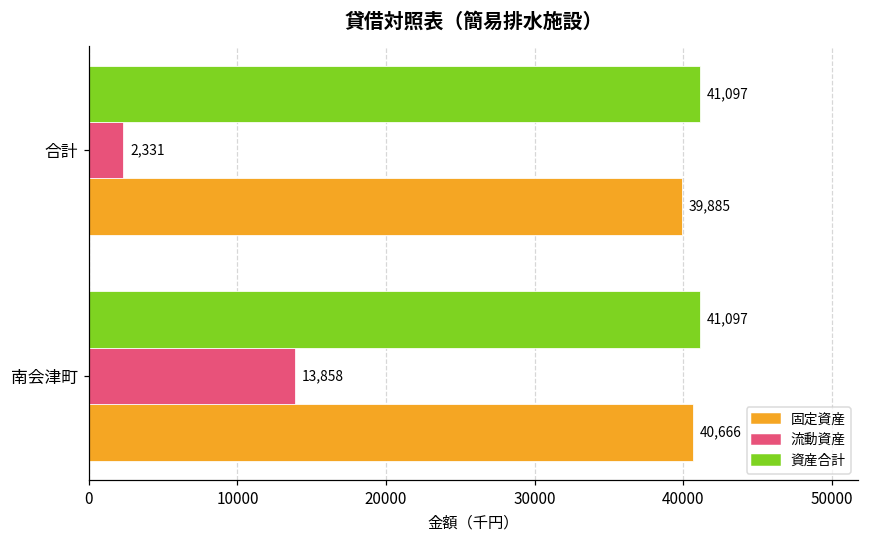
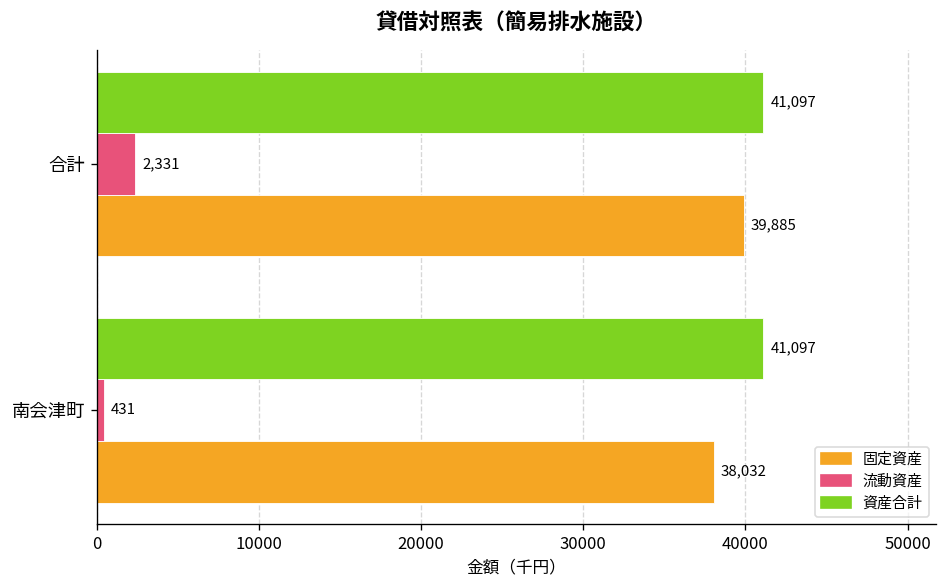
流動資産, 南会津町: 13,858 -> 431
固定資産, 南会津町: 40,666 -> 38,032
